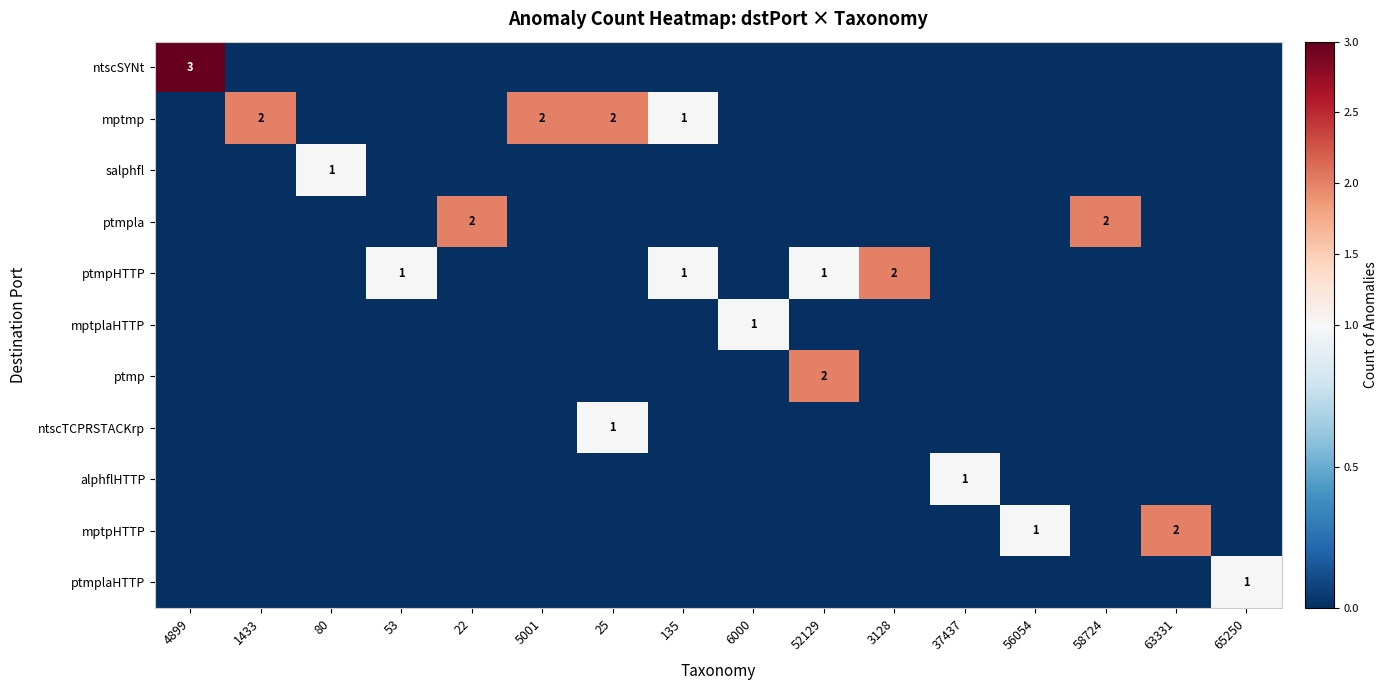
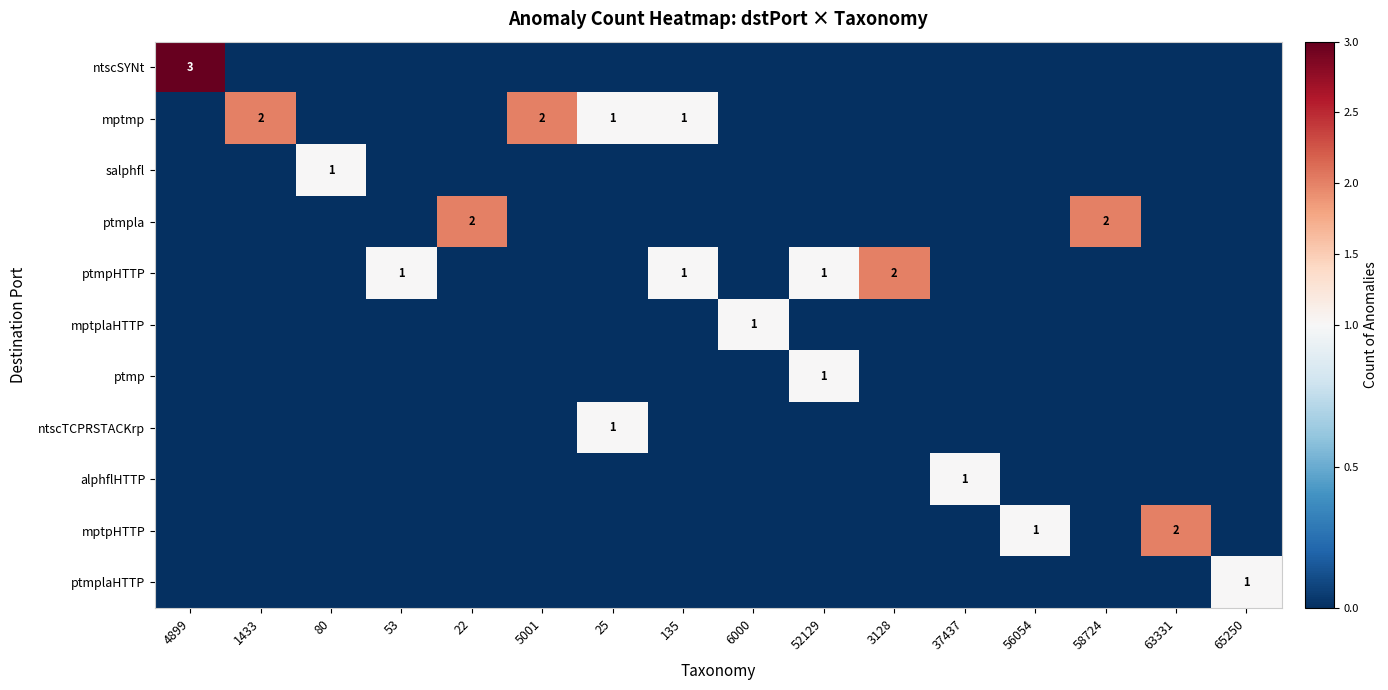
mptmp, 25: 2 -> 1
ptmp, 52129: 2 -> 1
